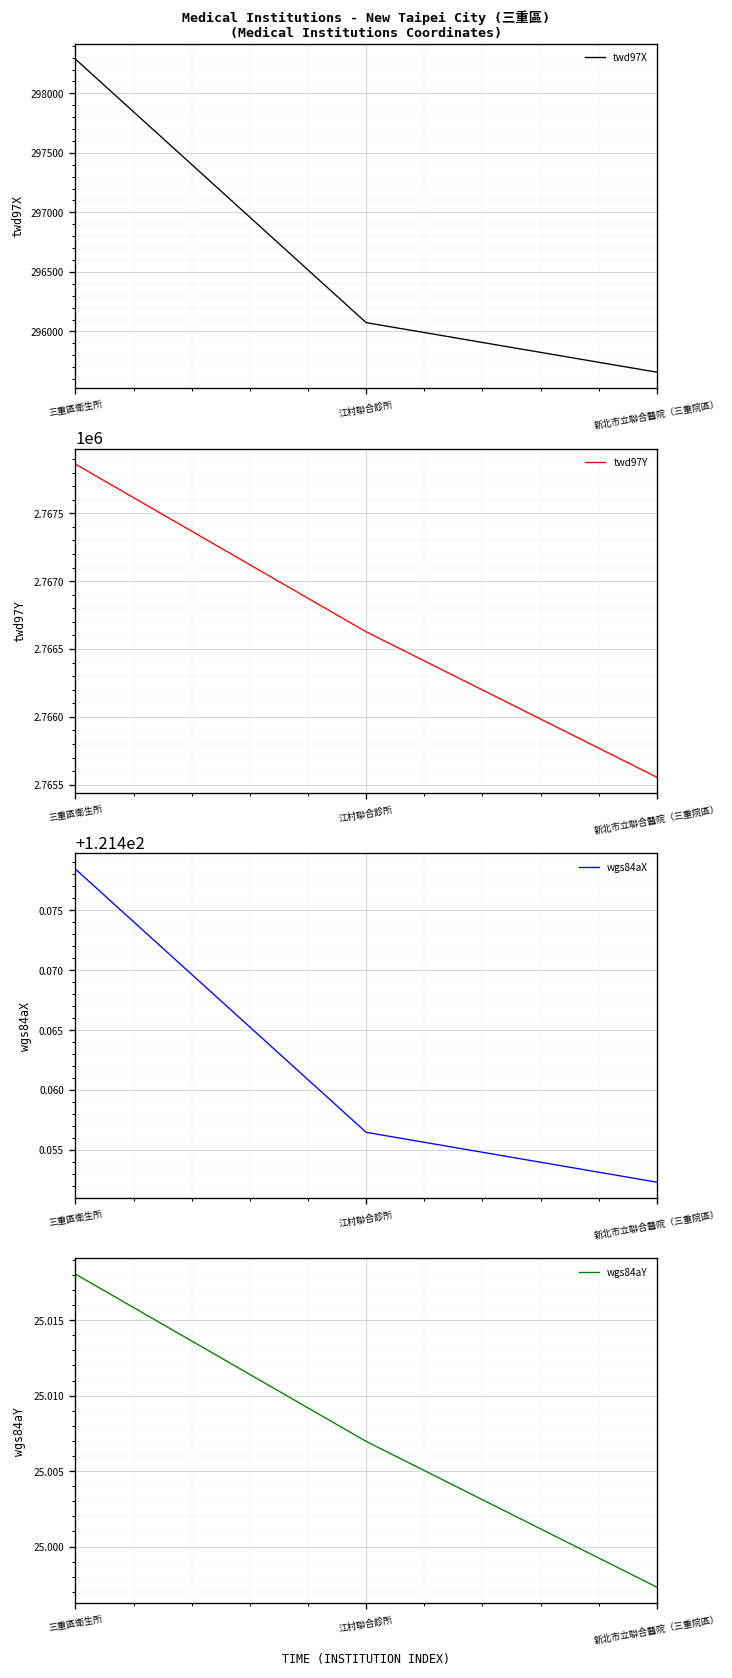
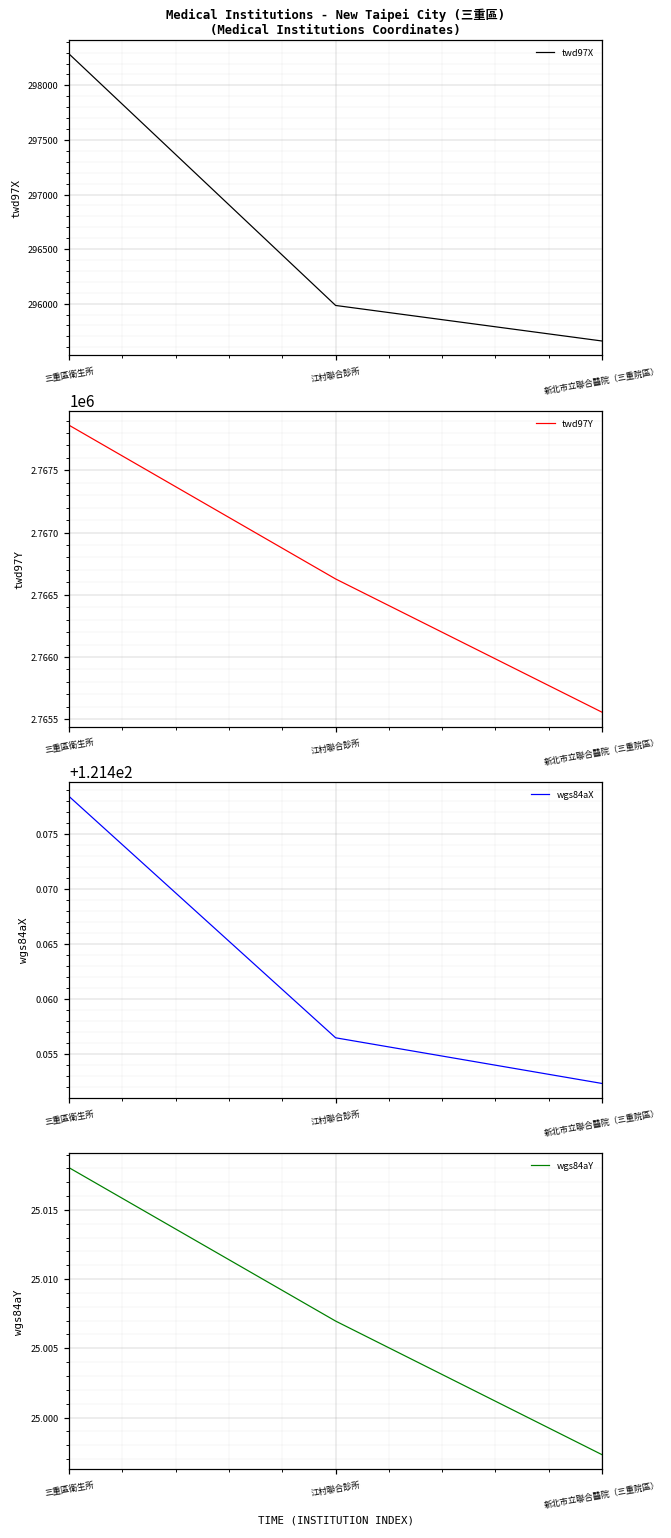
Medical Institutions - New Taipei City (三重區) (Medical Institutions Coordinates), 江村聯合診所: 296100 -> 296000
